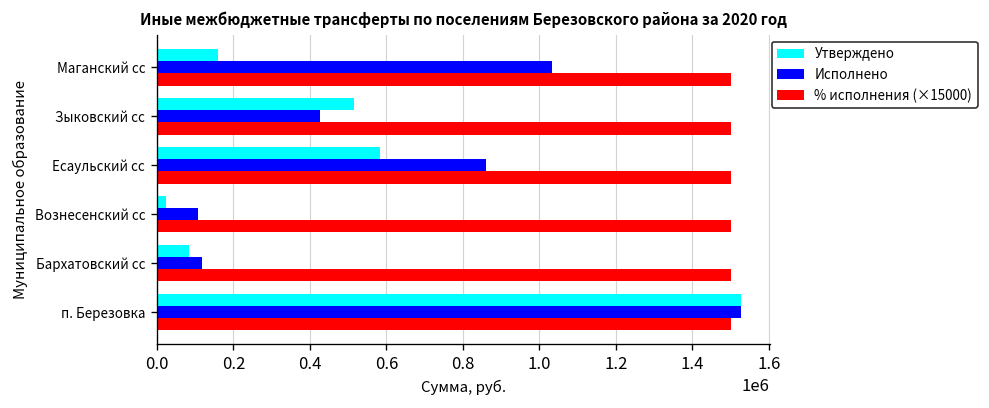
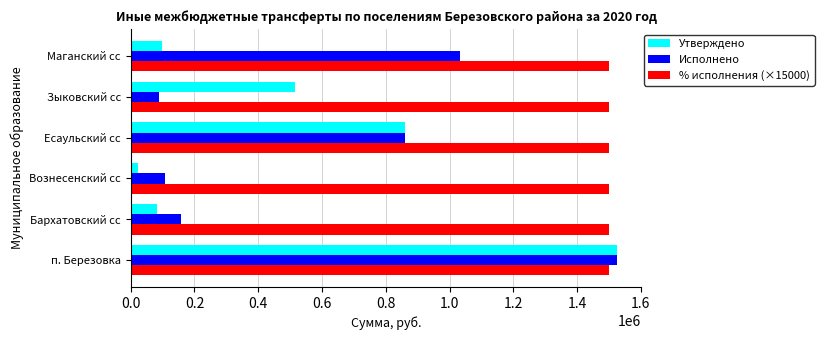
Утверждено, Маганский сс: 160000 -> 100000
Исполнено, Зыковский сс: 430000 -> 90000
Утверждено, Есаульский сс: 580000 -> 860000
Исполнено, Бархатовский сс: 120000 -> 160000
